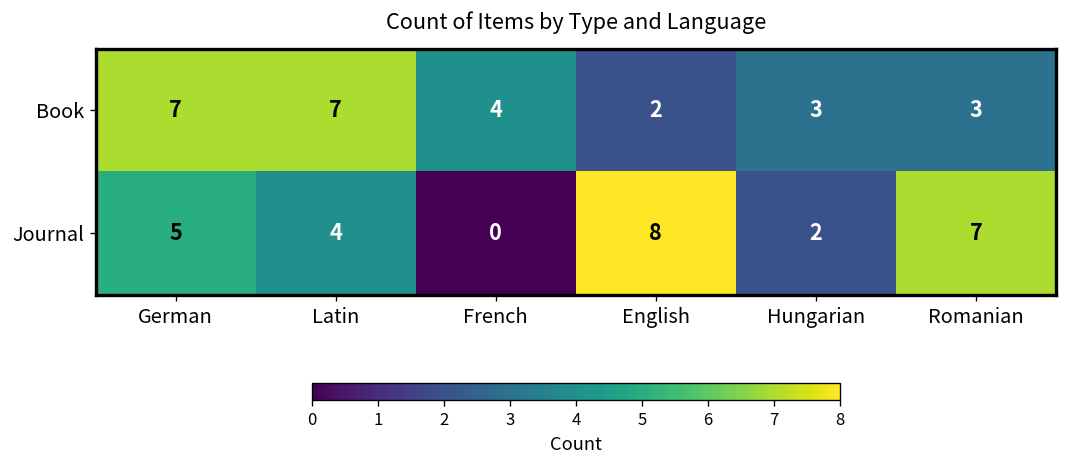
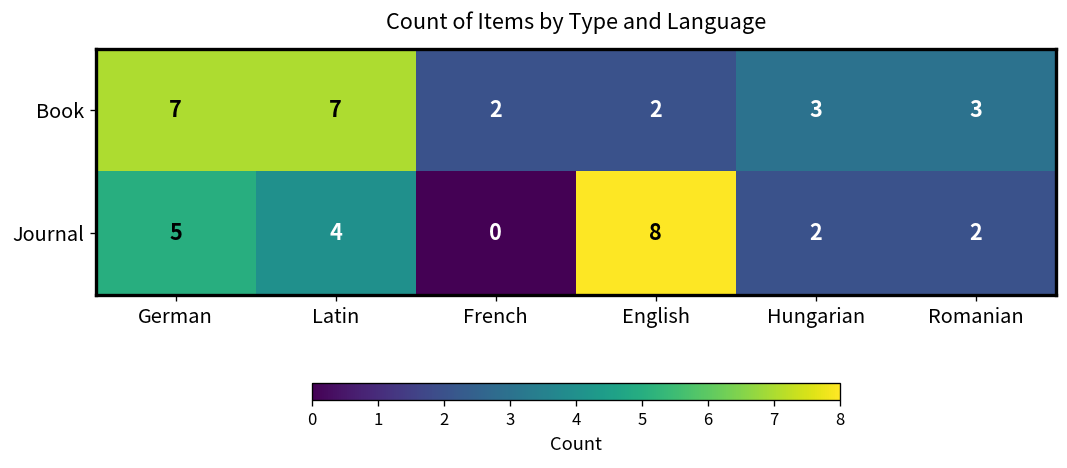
Book, French: 4 -> 2
Journal, Romanian: 7 -> 2
